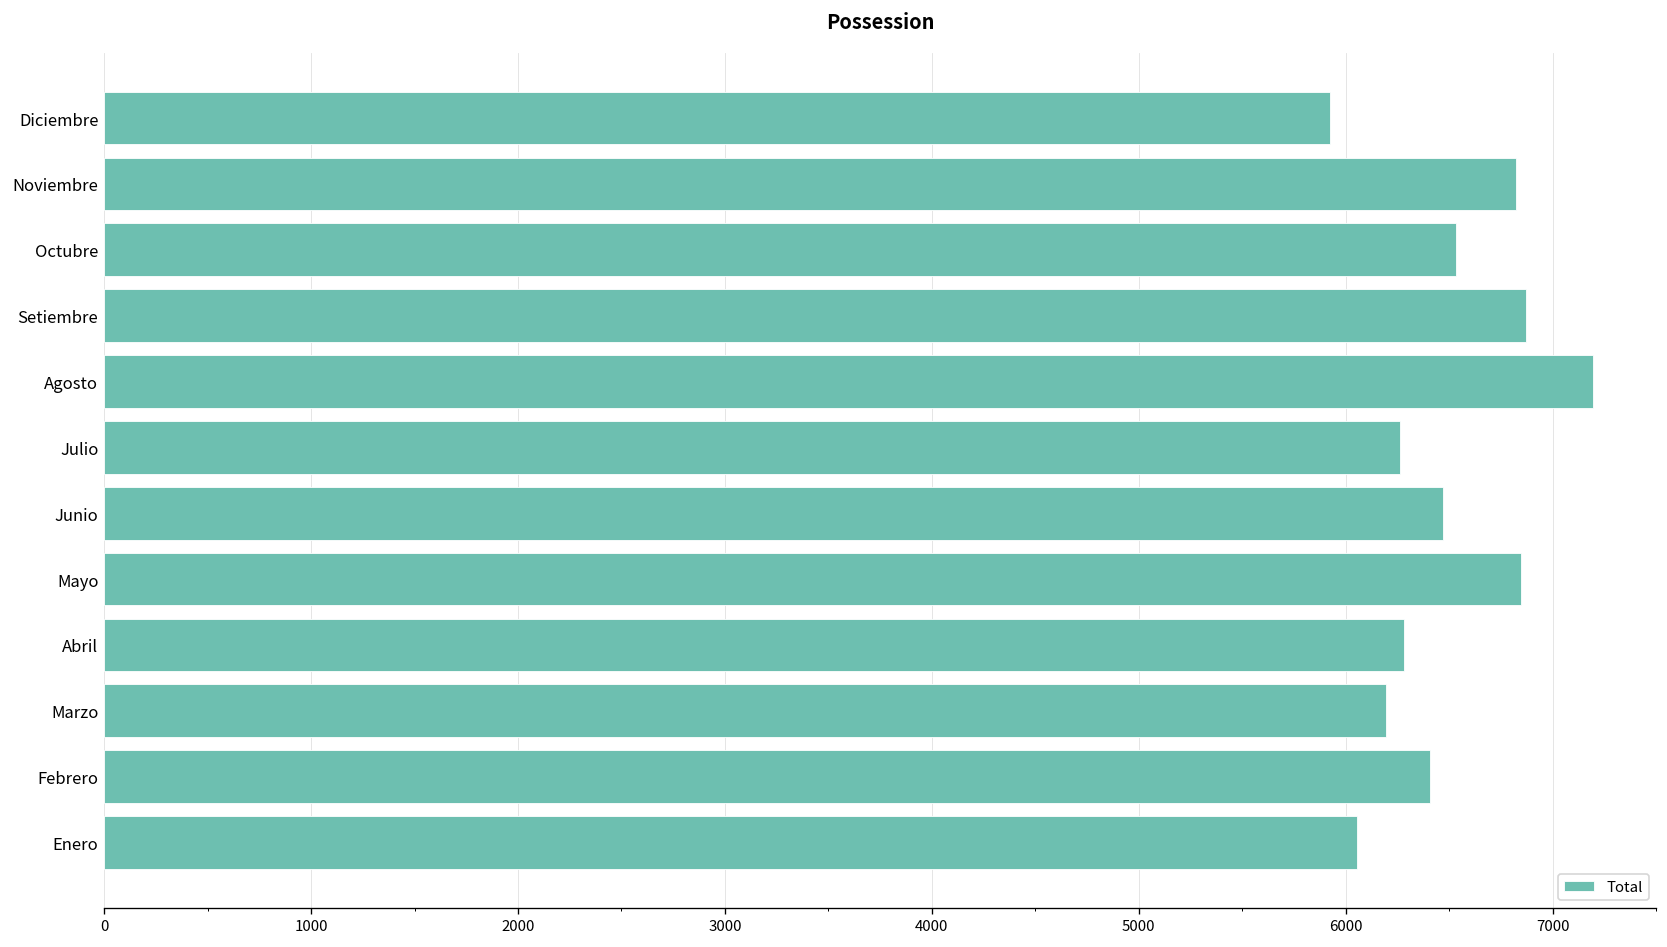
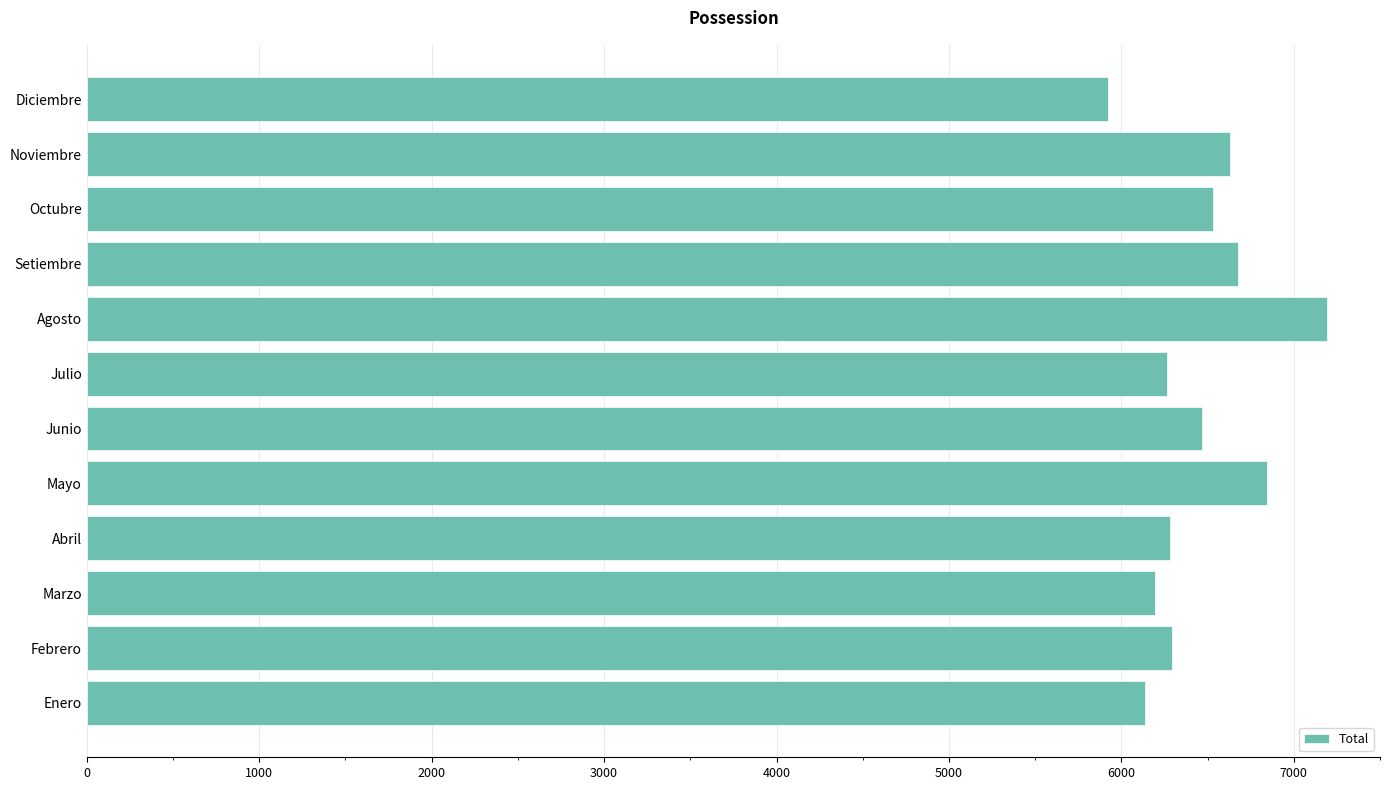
Noviembre: 6830 -> 6630
Setiembre: 6870 -> 6680
Febrero: 6410 -> 6290
Enero: 6050 -> 6140
